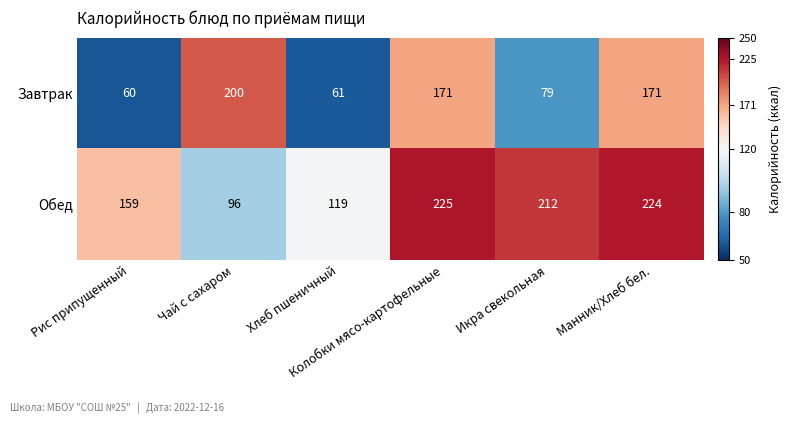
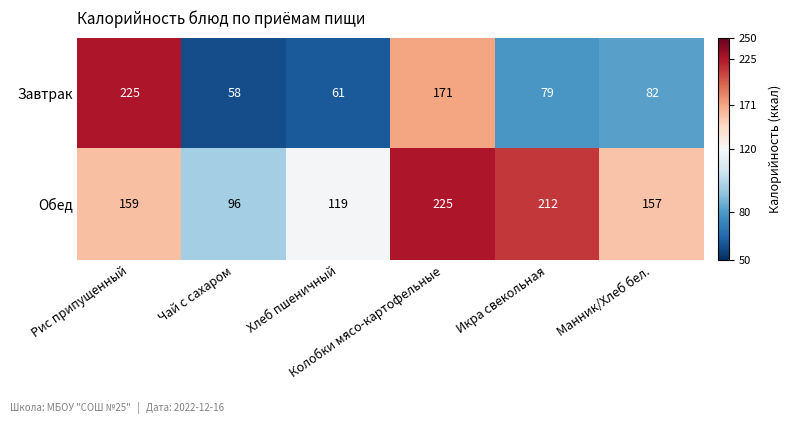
Завтрак, Рис припущенный: 60 -> 225
Завтрак, Чай с сахаром: 200 -> 58
Завтрак, Манник/Хлеб бел.: 171 -> 82
Обед, Манник/Хлеб бел.: 224 -> 157
